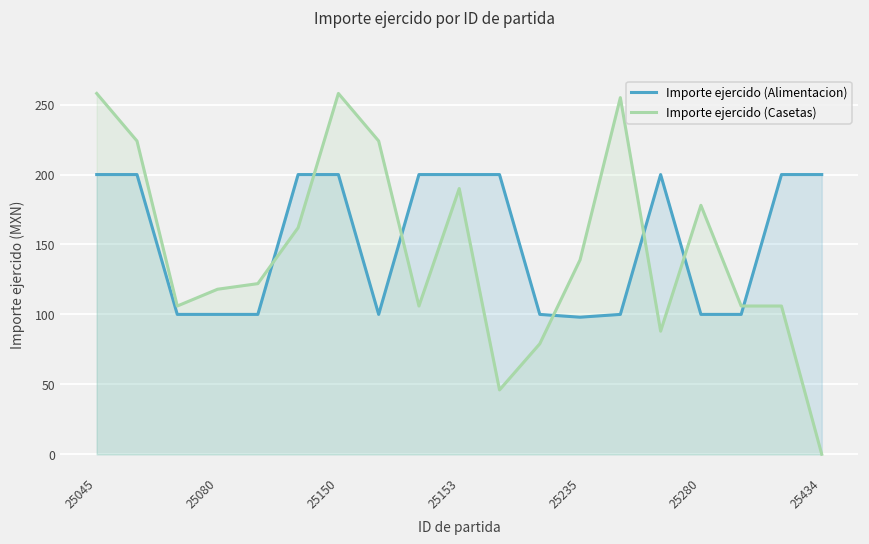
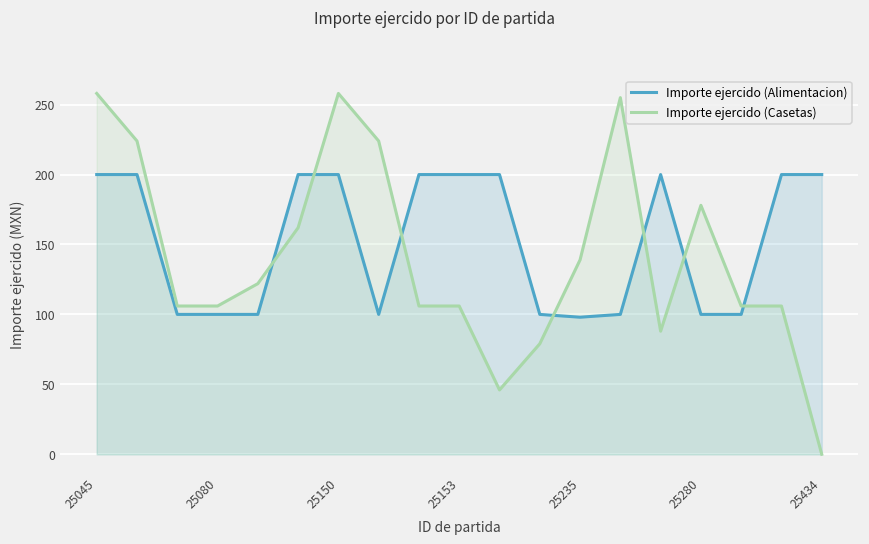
Importe ejercido (Casetas), 25080: 118 -> 106
Importe ejercido (Casetas), 25153: 190 -> 106
